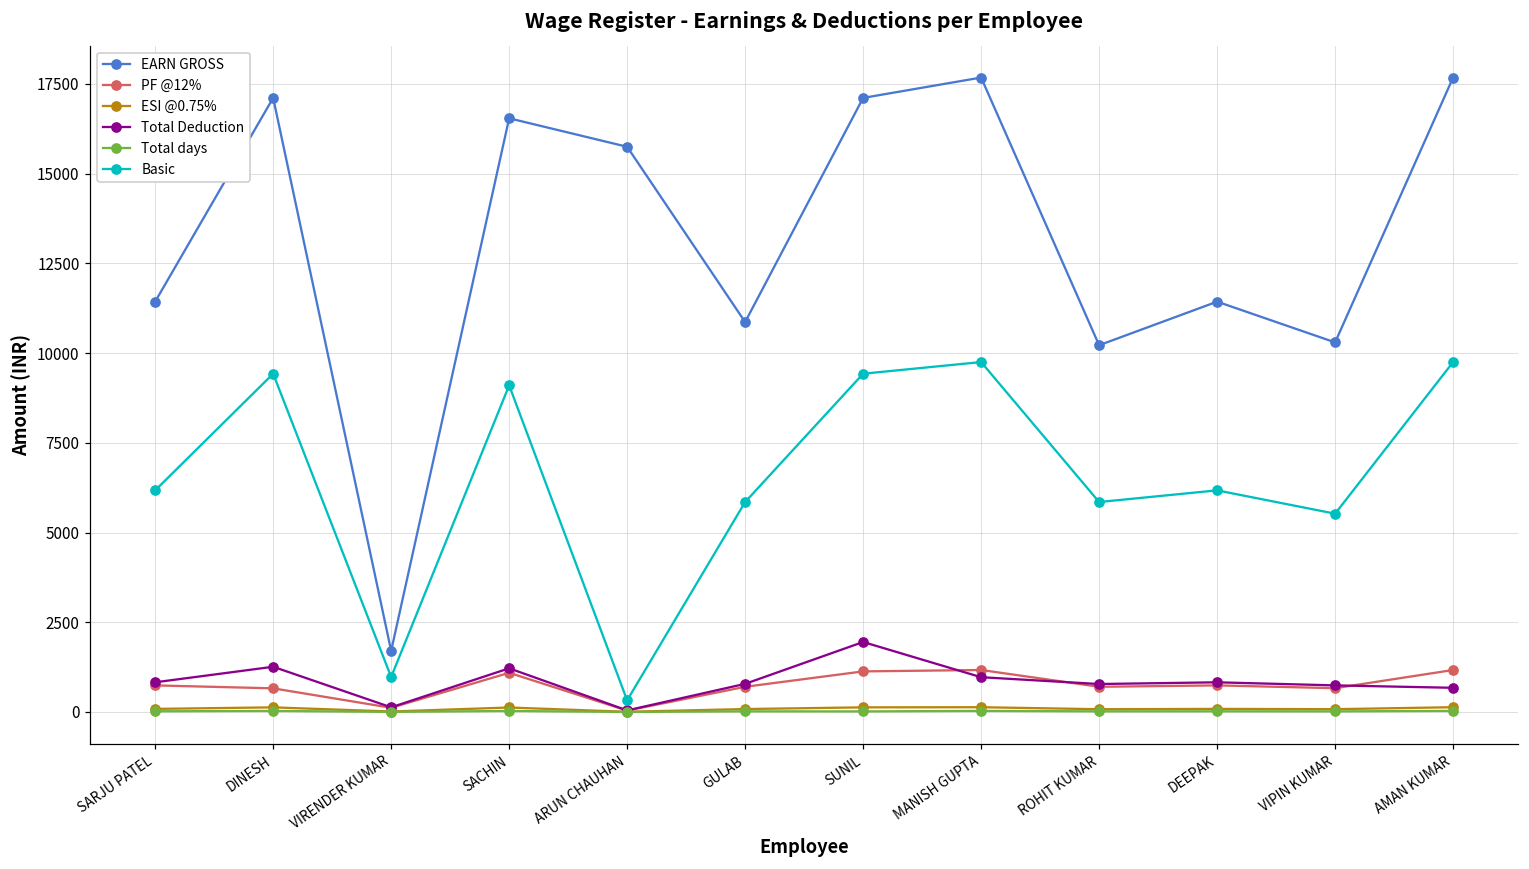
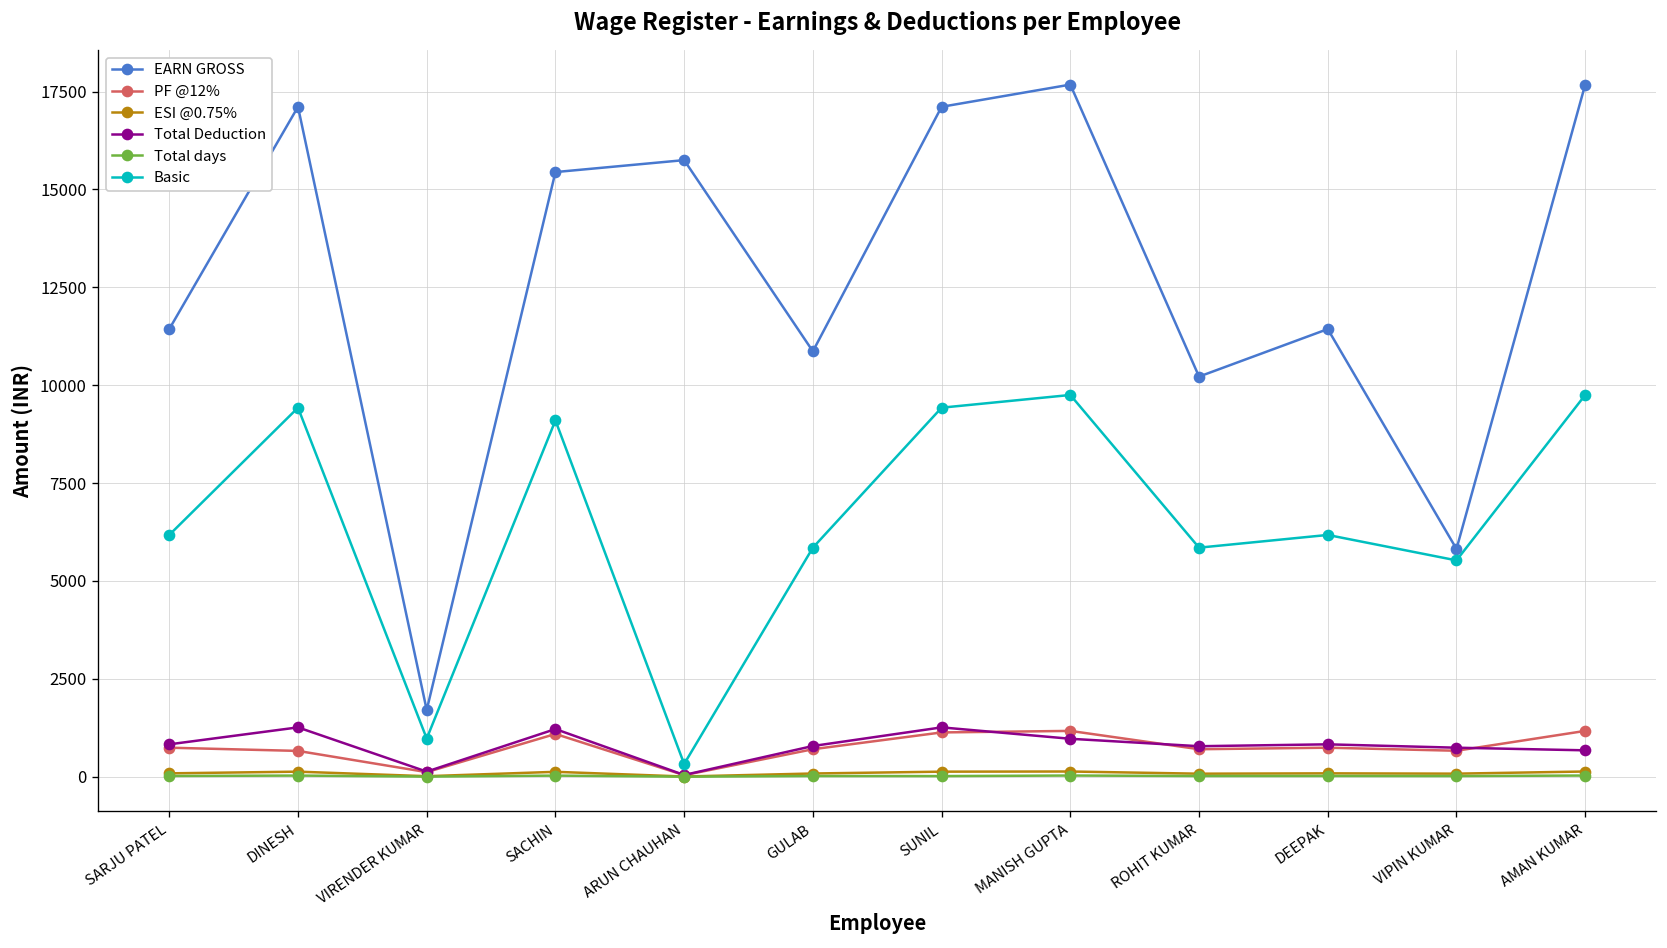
EARN GROSS, SACHIN: 16500 -> 15400
Total Deduction, SUNIL: 2000 -> 1300
EARN GROSS, VIPIN KUMAR: 10300 -> 5800
